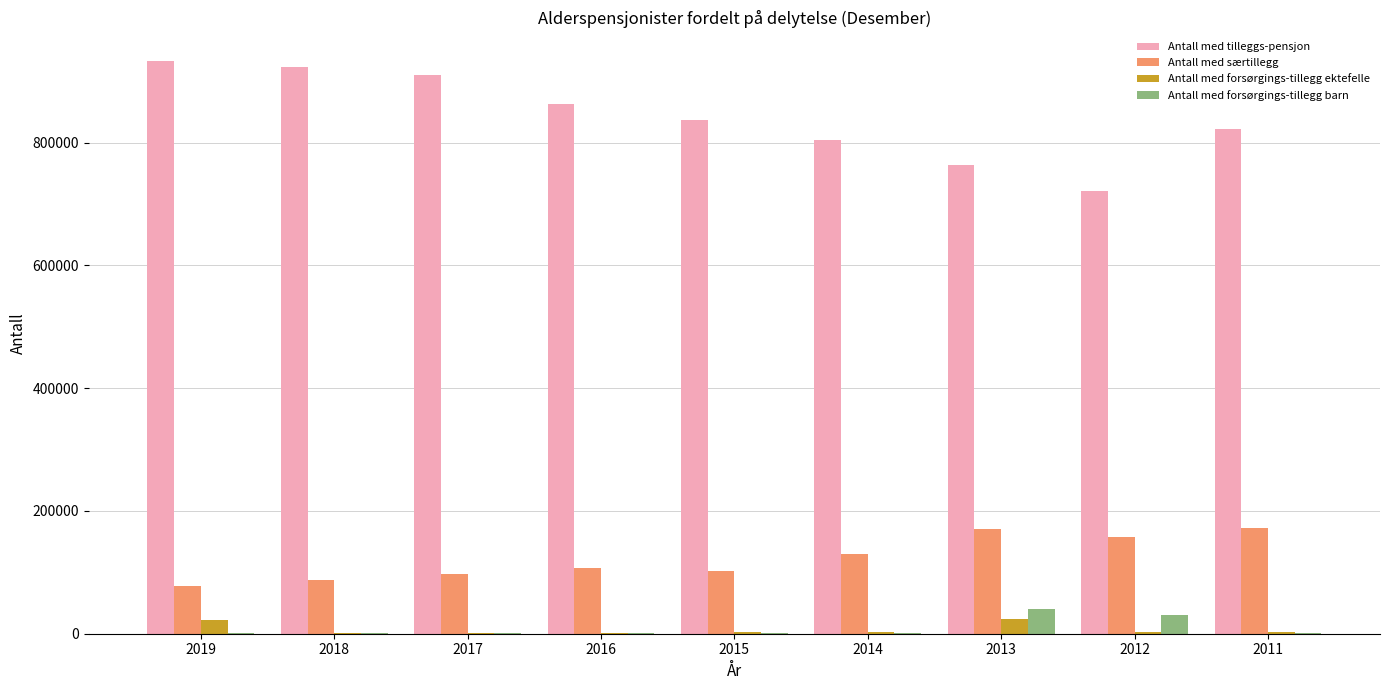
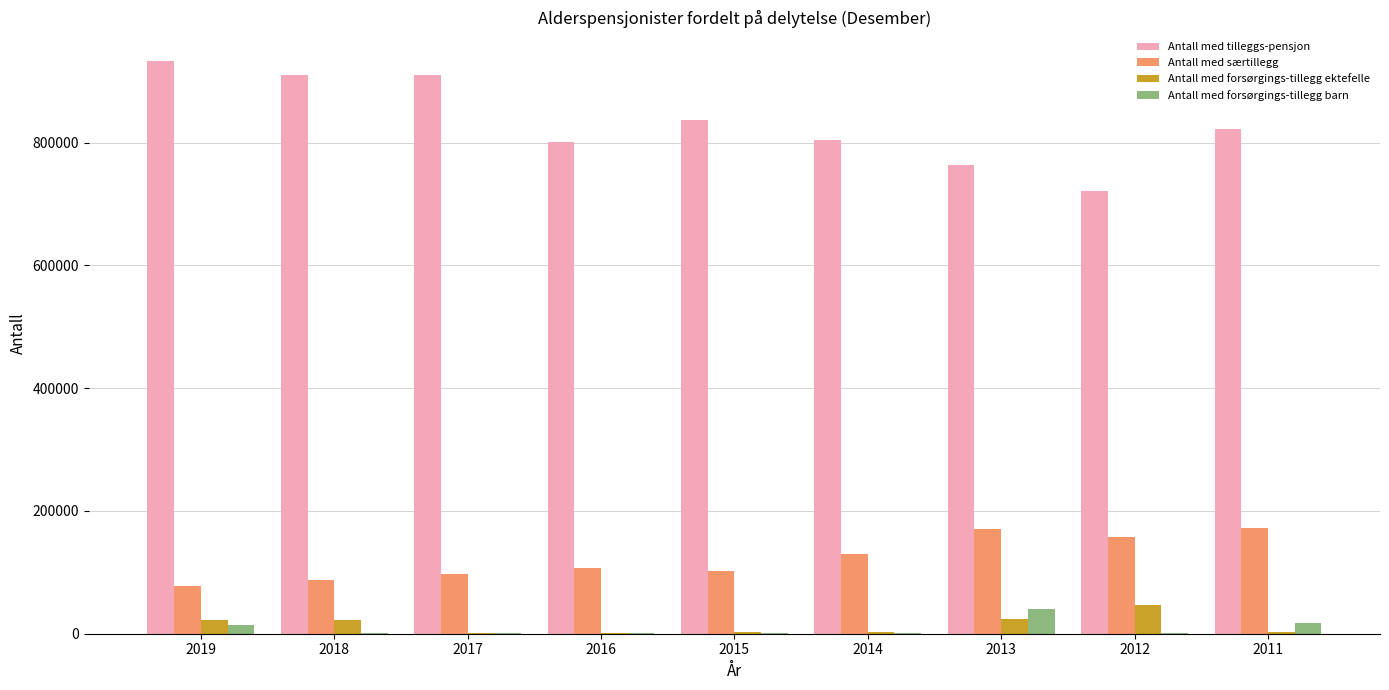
Antall med forsørgings-tillegg barn, 2019: 0 -> 10000
Antall med tilleggs-pensjon, 2018: 920000 -> 910000
Antall med forsørgings-tillegg ektefelle, 2018: 0 -> 20000
Antall med tilleggs-pensjon, 2016: 860000 -> 800000
Antall med forsørgings-tillegg ektefelle, 2012: 0 -> 50000
Antall med forsørgings-tillegg barn, 2012: 30000 -> 0
Antall med forsørgings-tillegg barn, 2011: 0 -> 20000
